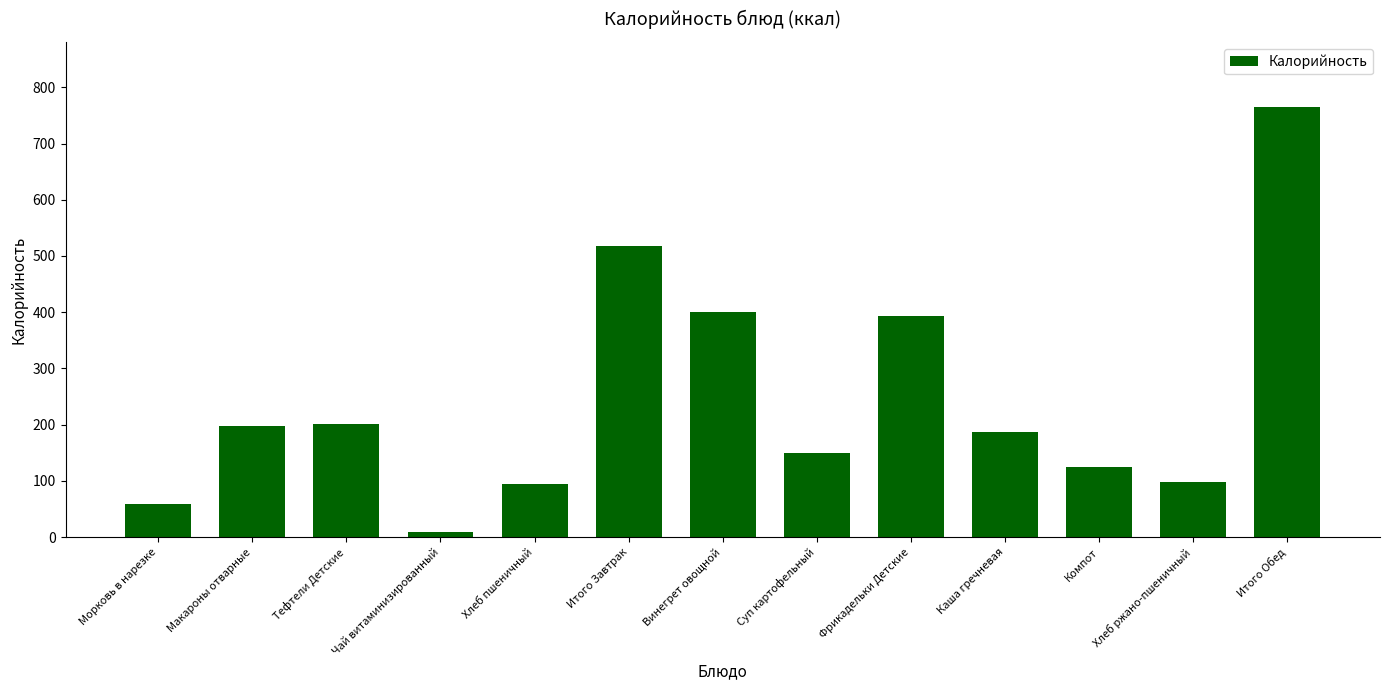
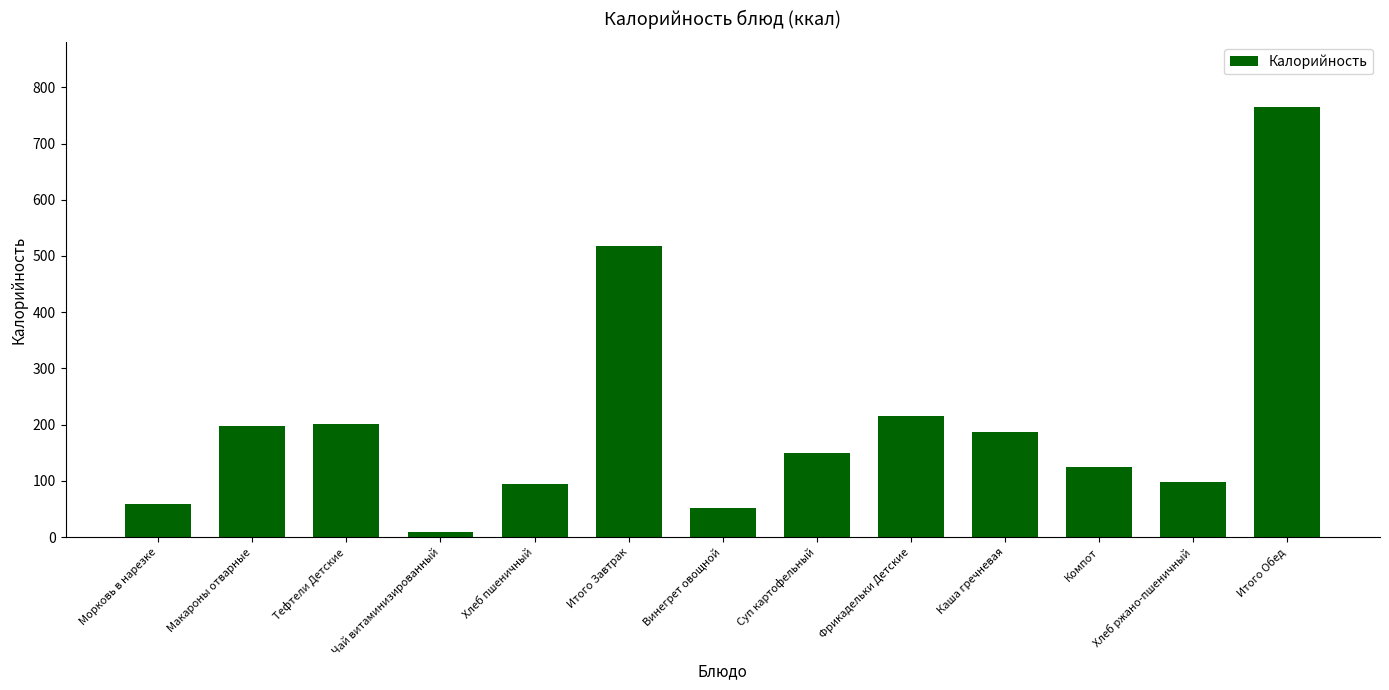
Винегрет овощной: 400 -> 50
Фрикадельки Детские: 390 -> 220
